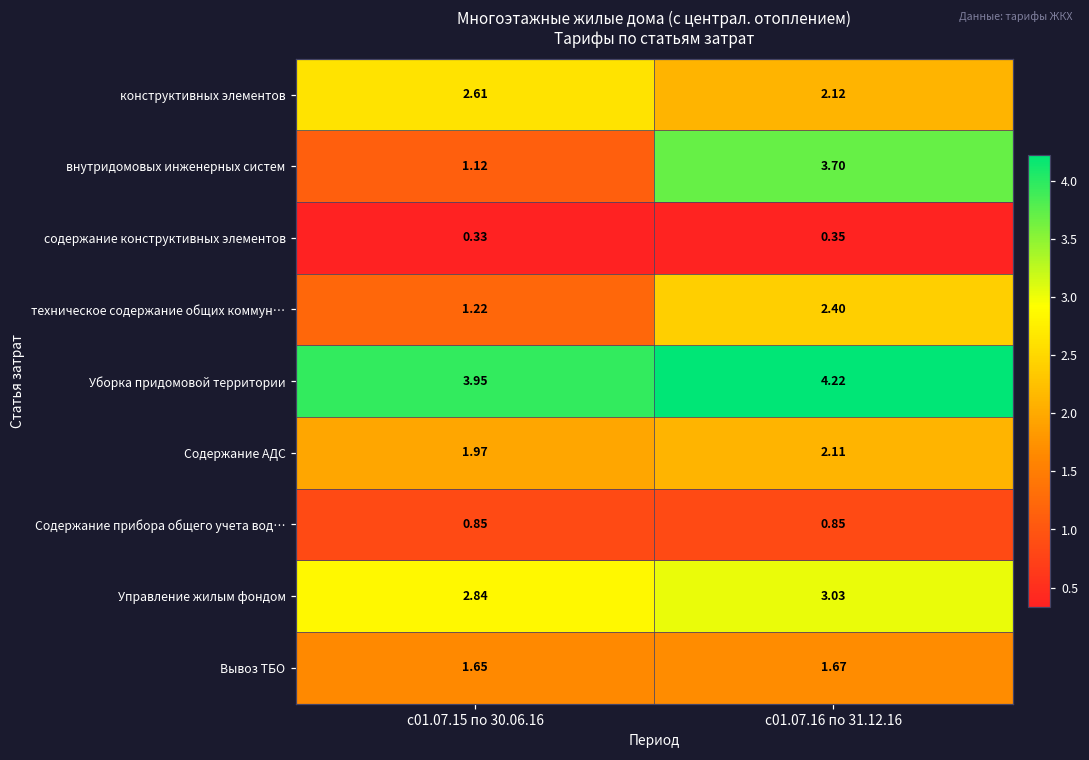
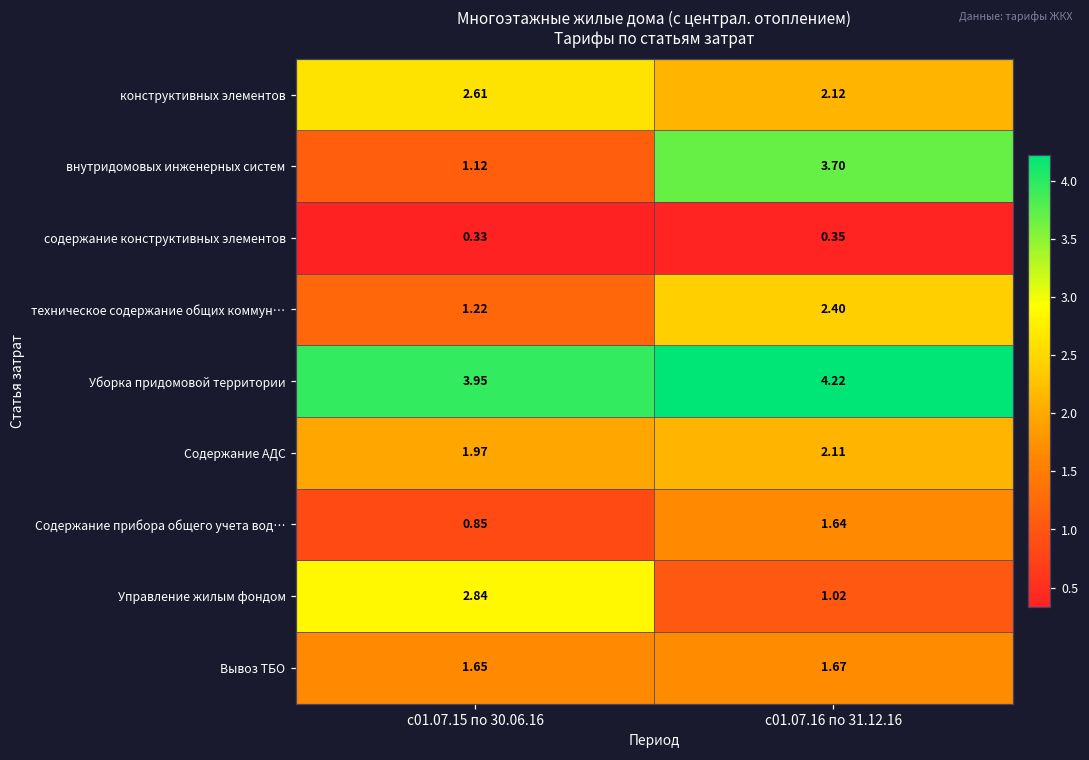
Содержание прибора общего учета вод…, с01.07.16 по 31.12.16: 0.85 -> 1.64
Управление жилым фондом, с01.07.16 по 31.12.16: 3.03 -> 1.02
